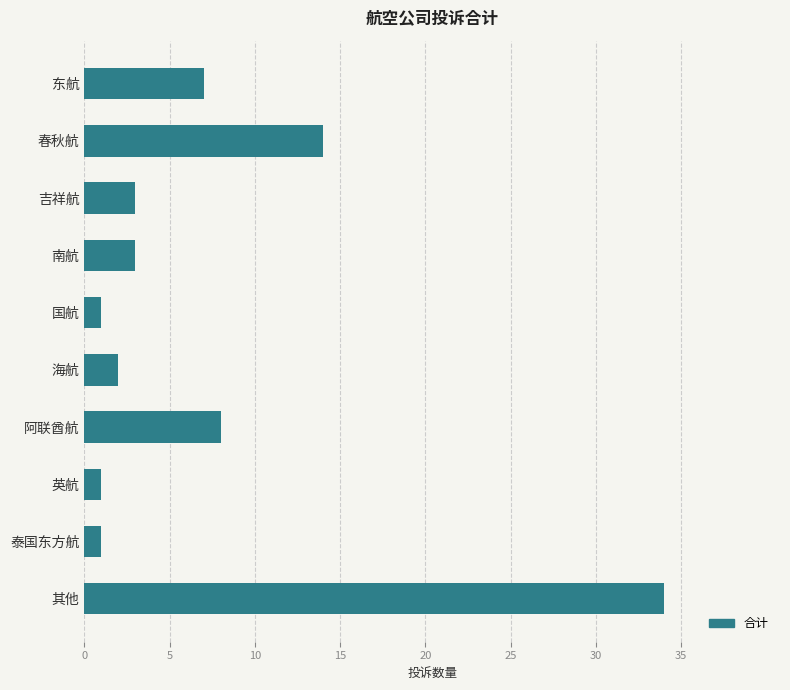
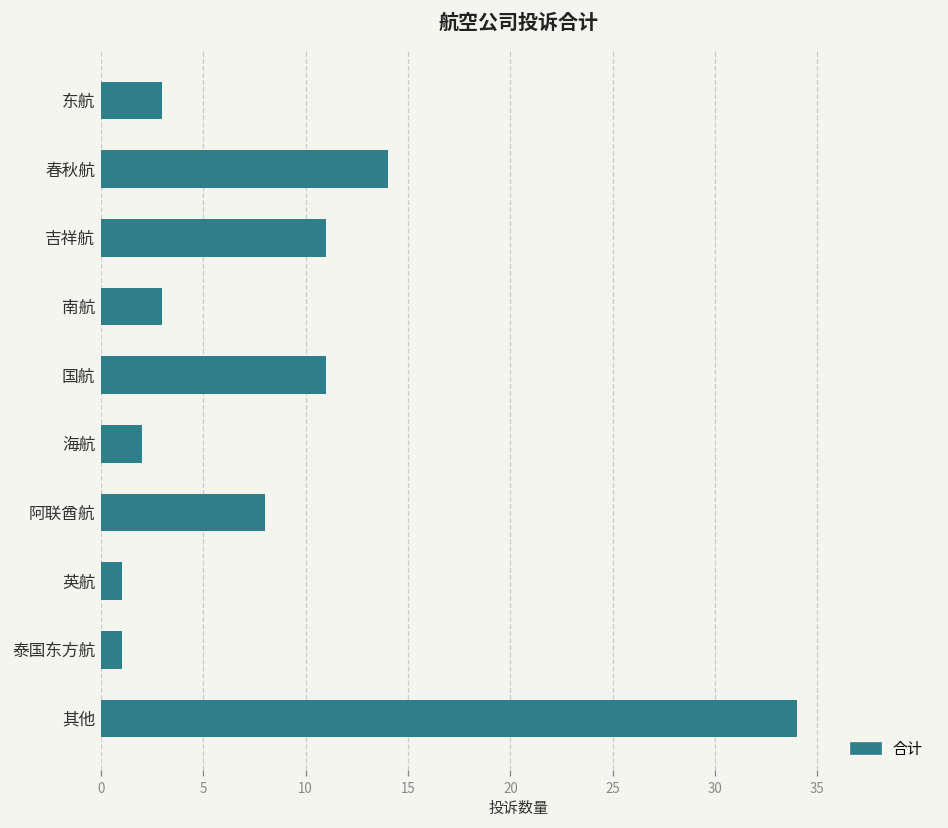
东航: 7 -> 3
吉祥航: 3 -> 11
国航: 1 -> 11
